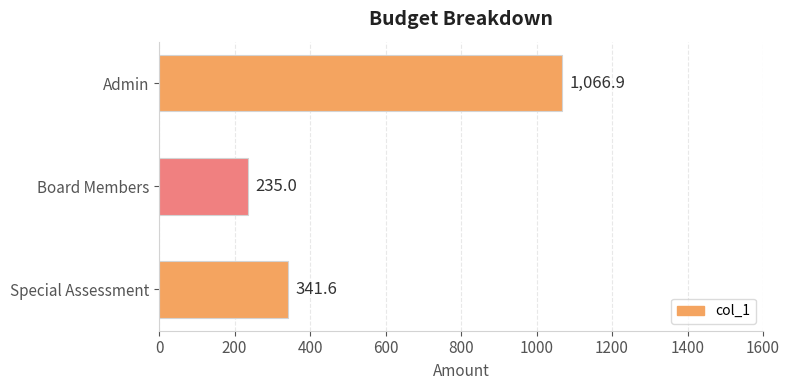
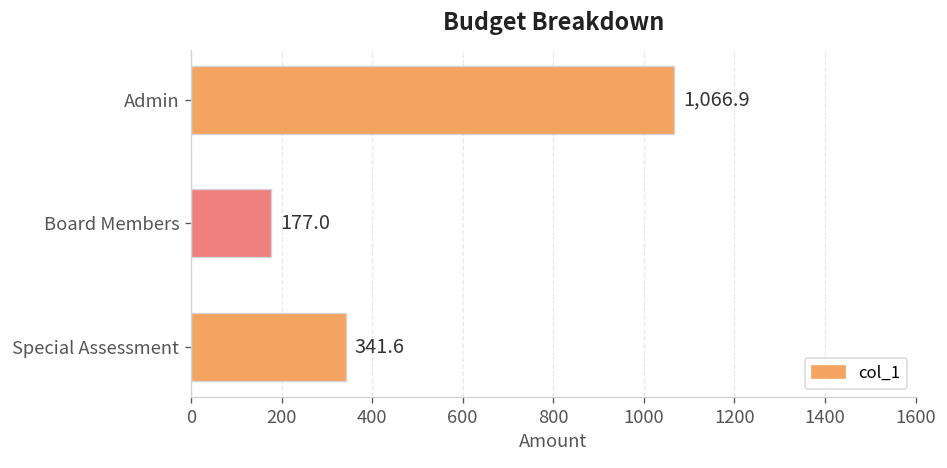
Board Members: 235.0 -> 177.0
